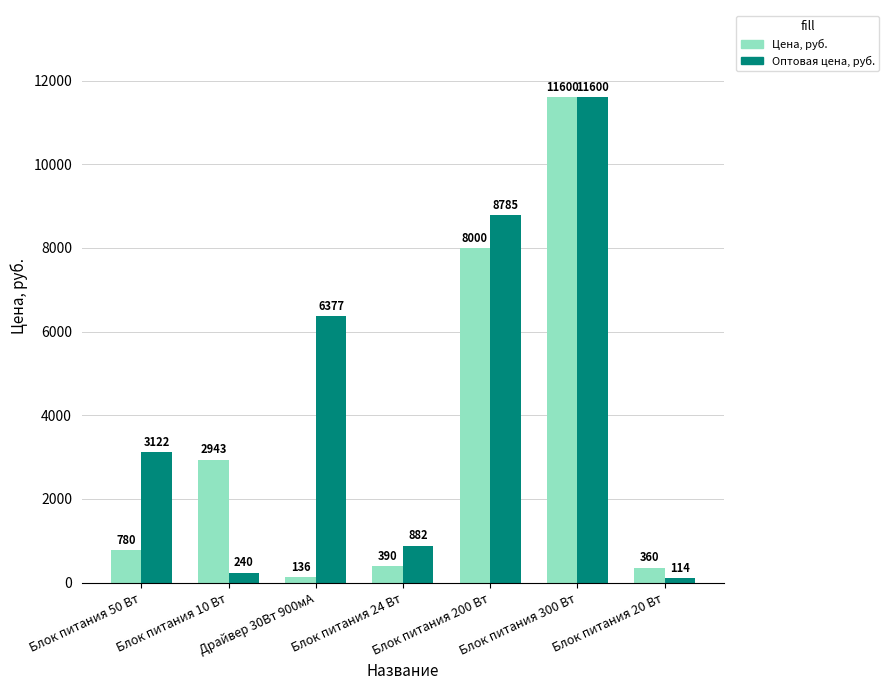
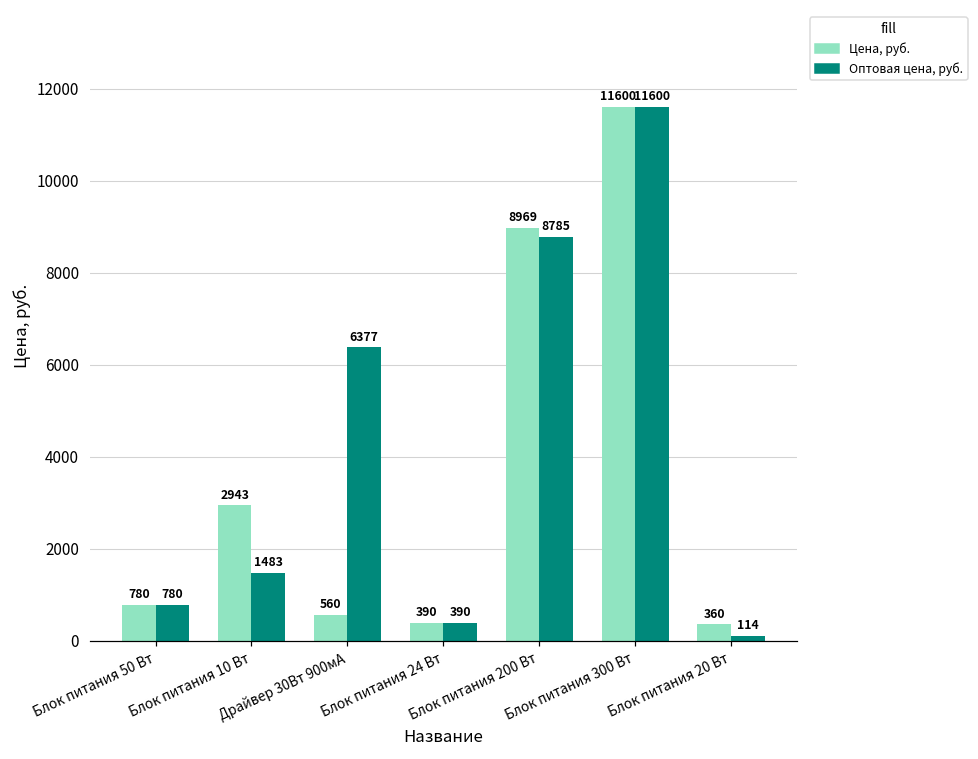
Оптовая цена, руб., Блок питания 50 Вт: 3122 -> 780
Оптовая цена, руб., Блок питания 10 Вт: 240 -> 1483
Цена, руб., Драйвер 30Вт 900мА: 136 -> 560
Оптовая цена, руб., Блок питания 24 Вт: 882 -> 390
Цена, руб., Блок питания 200 Вт: 8000 -> 8969
